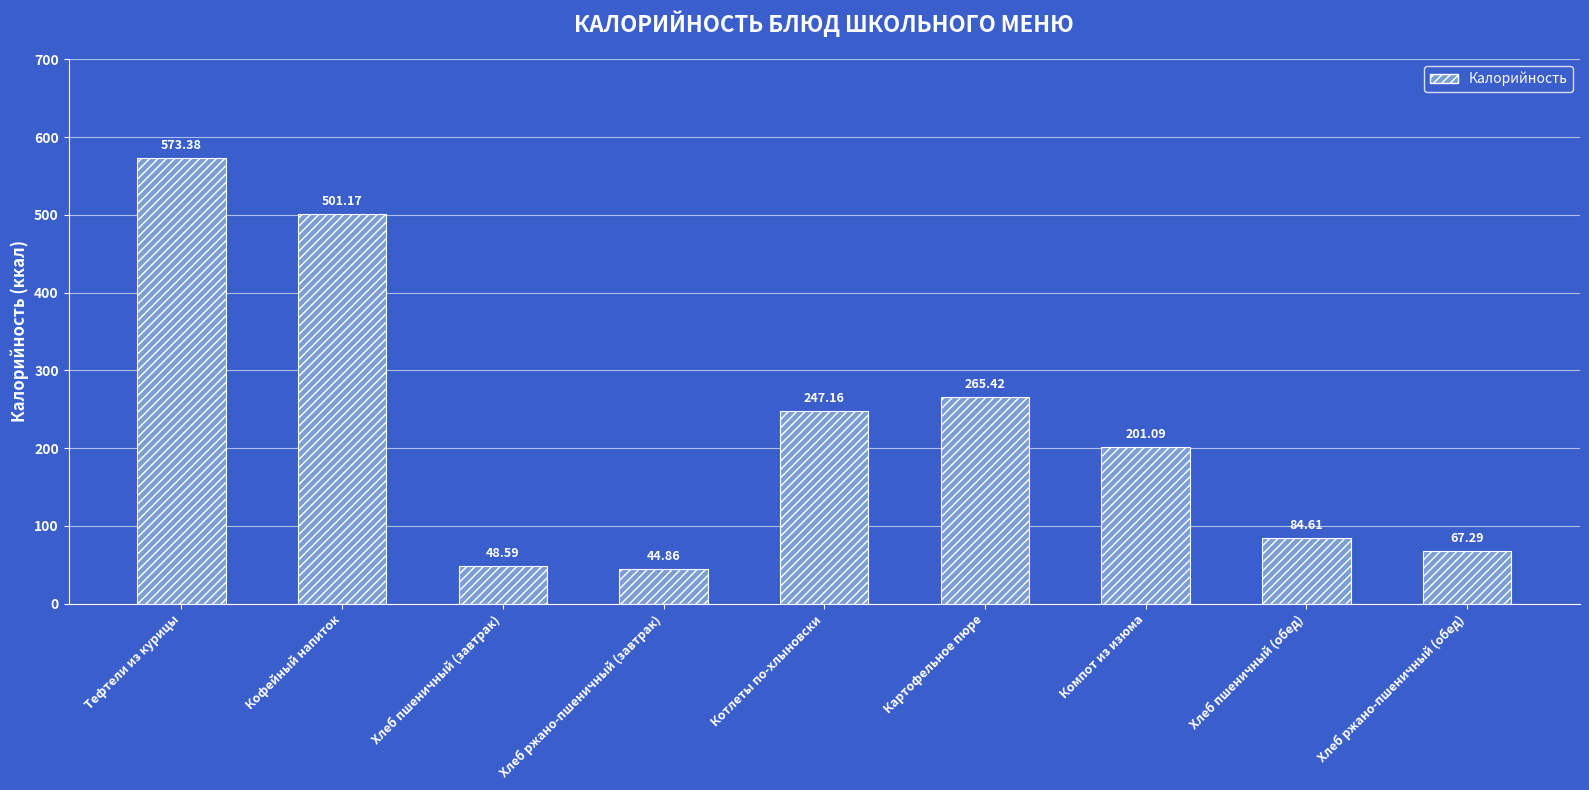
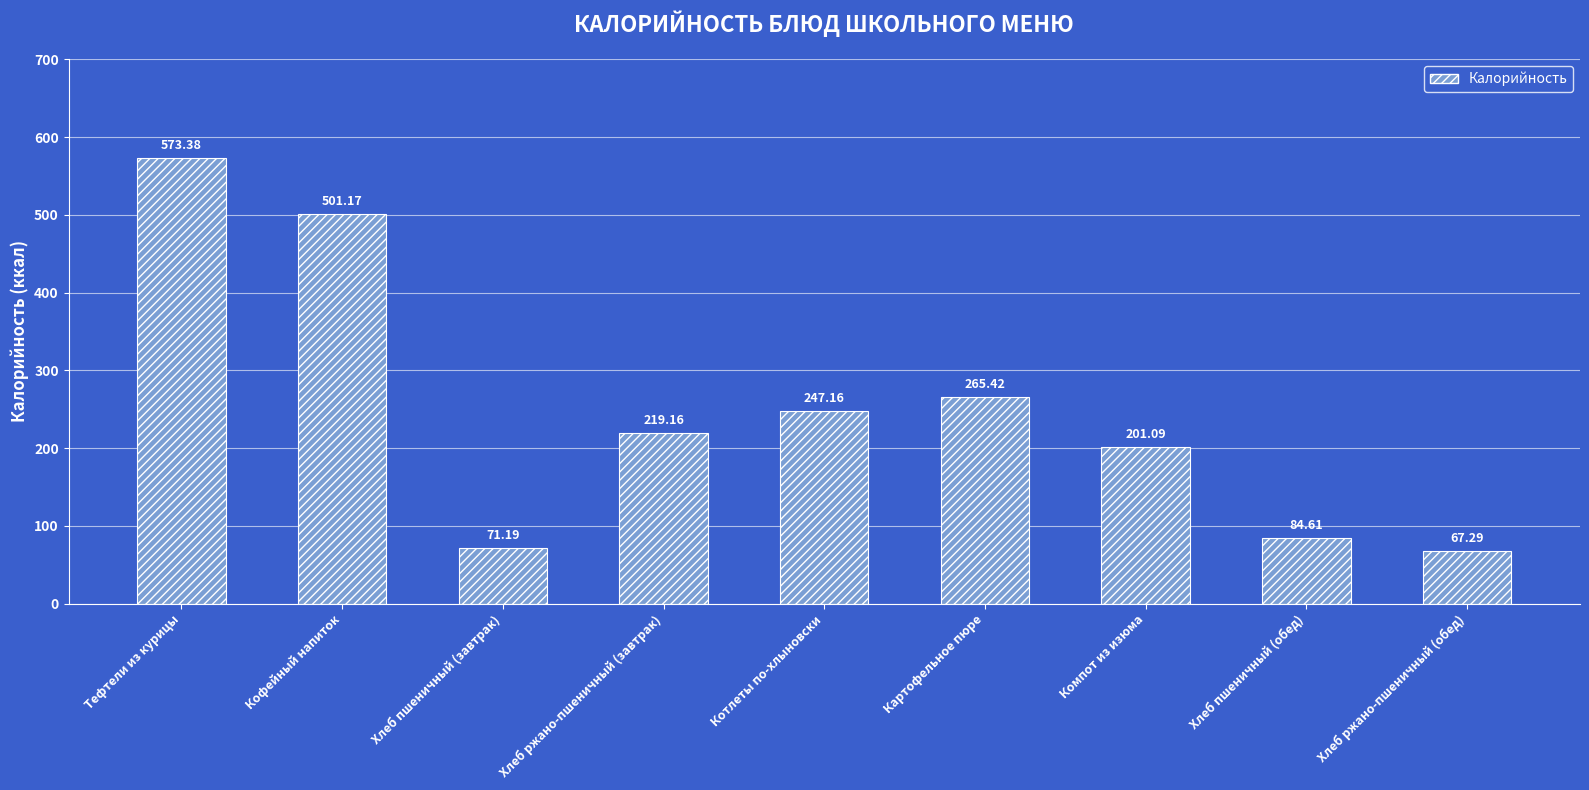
Хлеб пшеничный (завтрак): 48.59 -> 71.19
Хлеб ржано-пшеничный (завтрак): 44.86 -> 219.16
